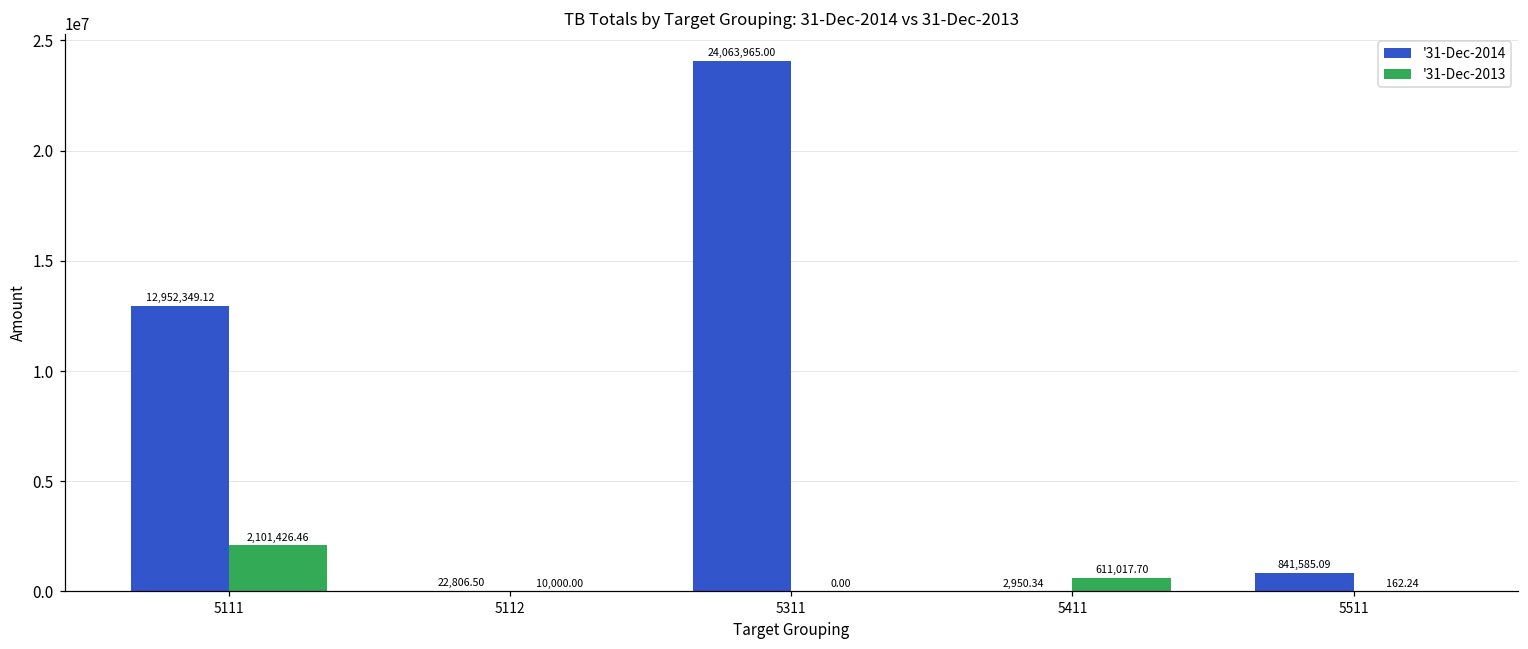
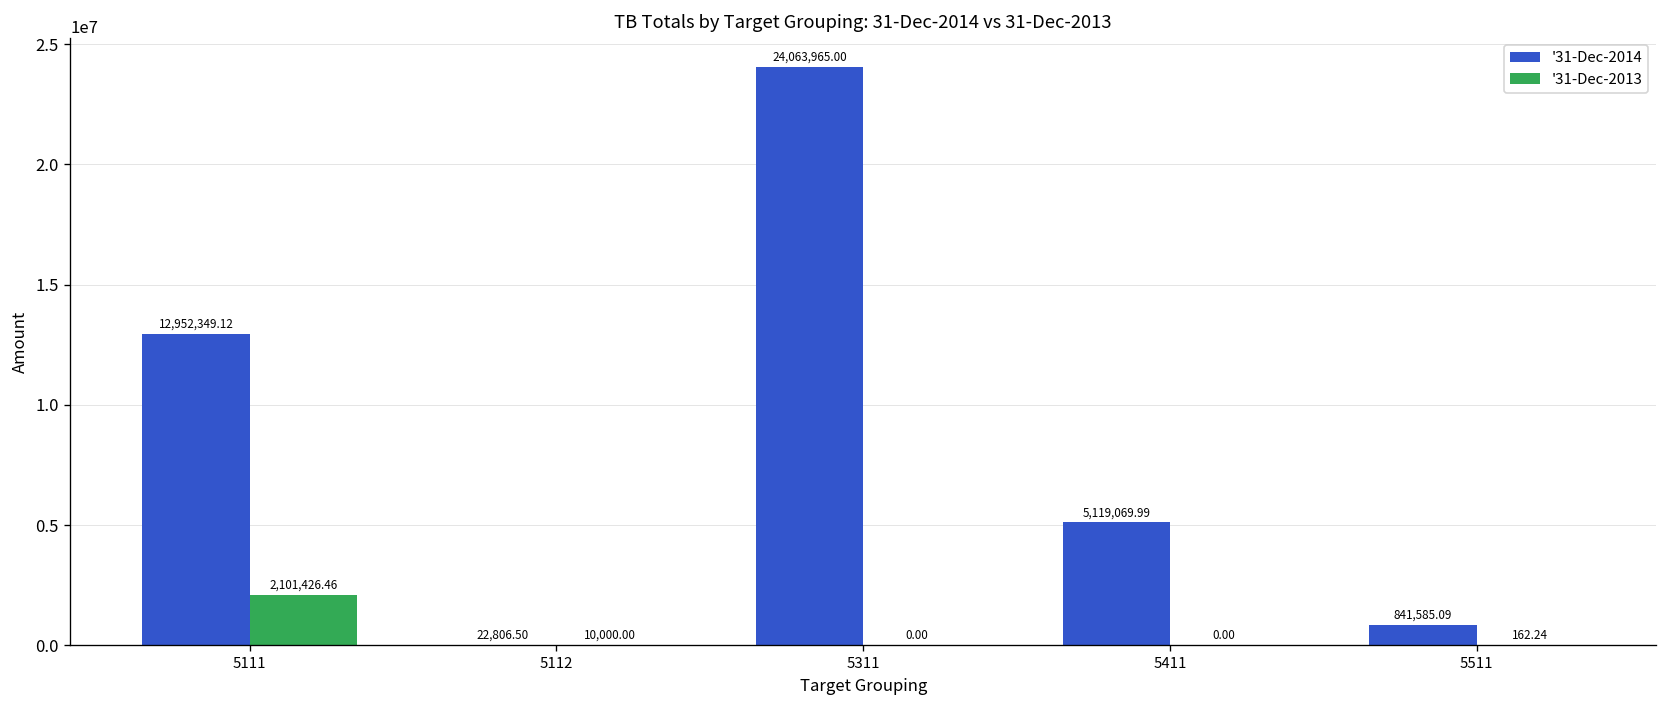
'31-Dec-2014, 5411: 2,950.34 -> 5,119,069.99
'31-Dec-2013, 5411: 611,017.70 -> 0.00
